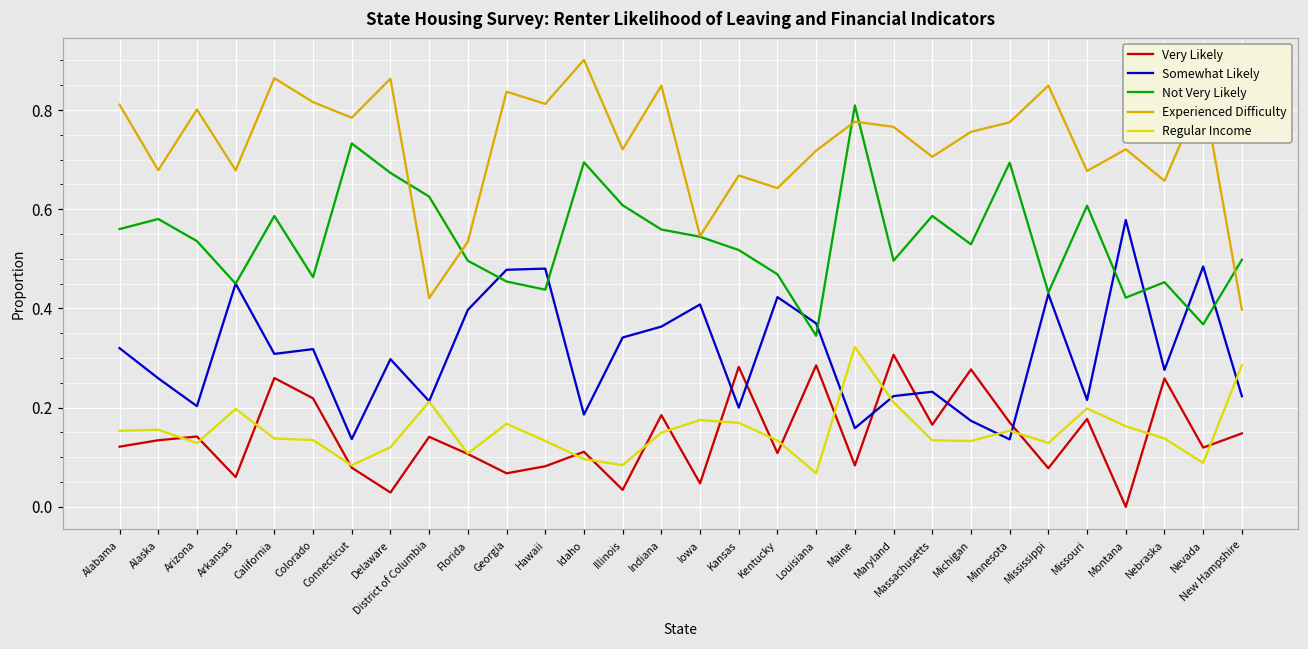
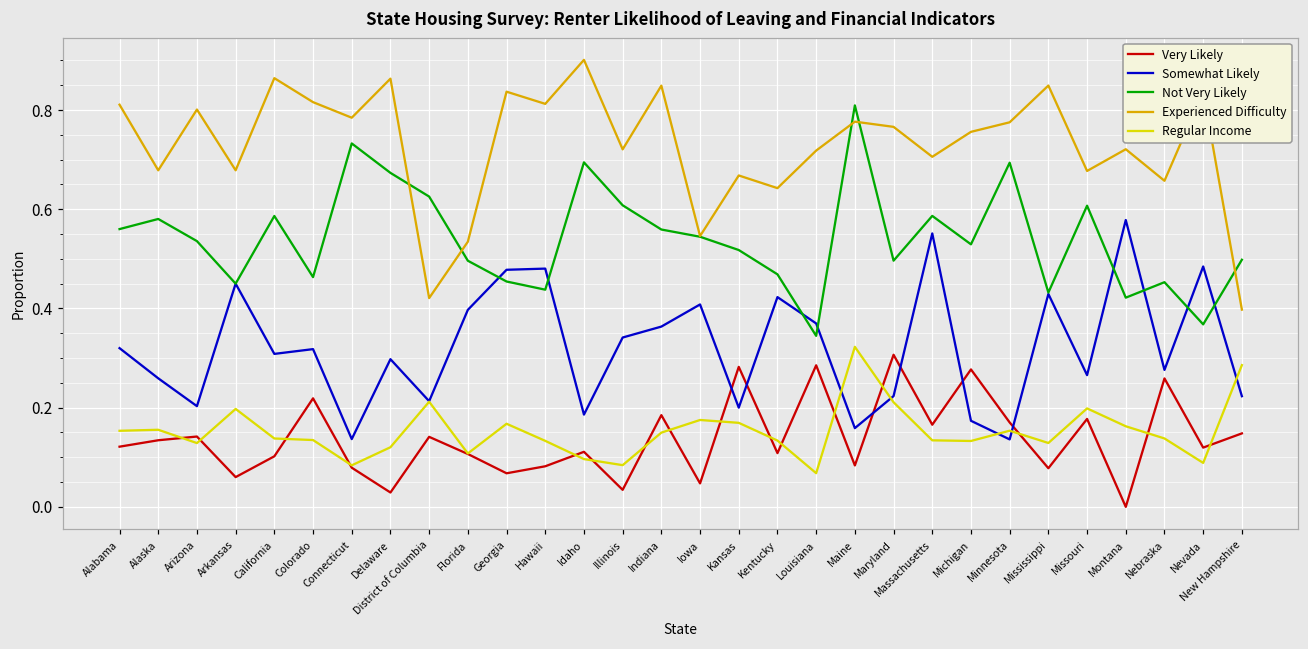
Very Likely, California: 0.26 -> 0.10
Somewhat Likely, Massachusetts: 0.23 -> 0.55
Somewhat Likely, Missouri: 0.22 -> 0.27
